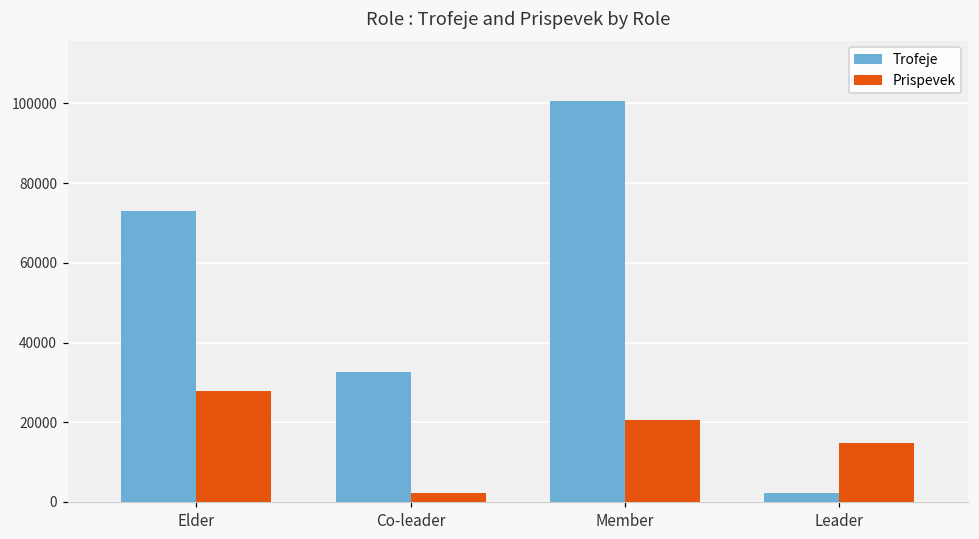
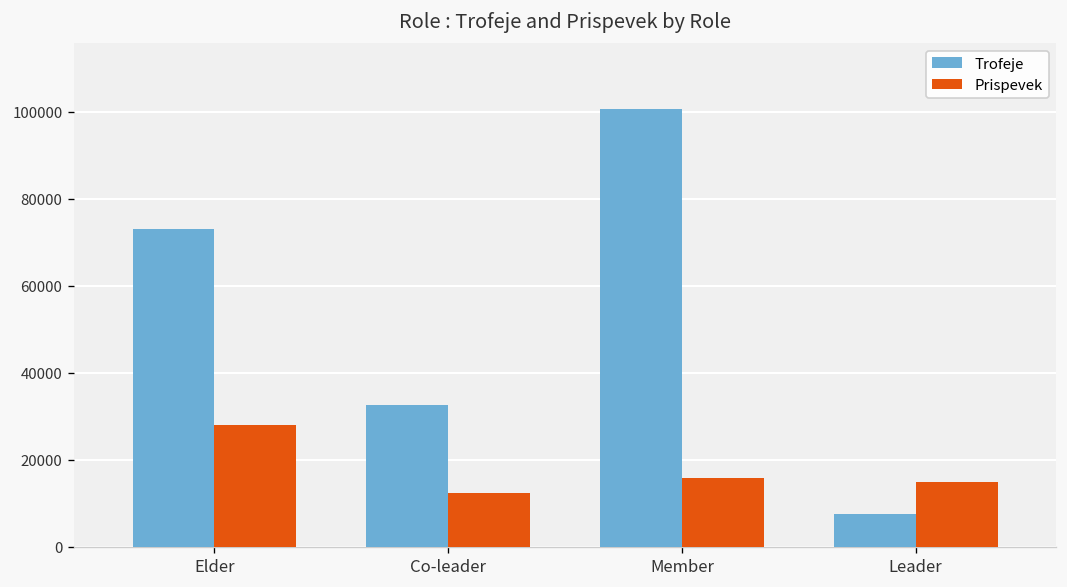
Prispevek, Co-leader: 2000 -> 12000
Prispevek, Member: 21000 -> 16000
Trofeje, Leader: 2000 -> 7000
